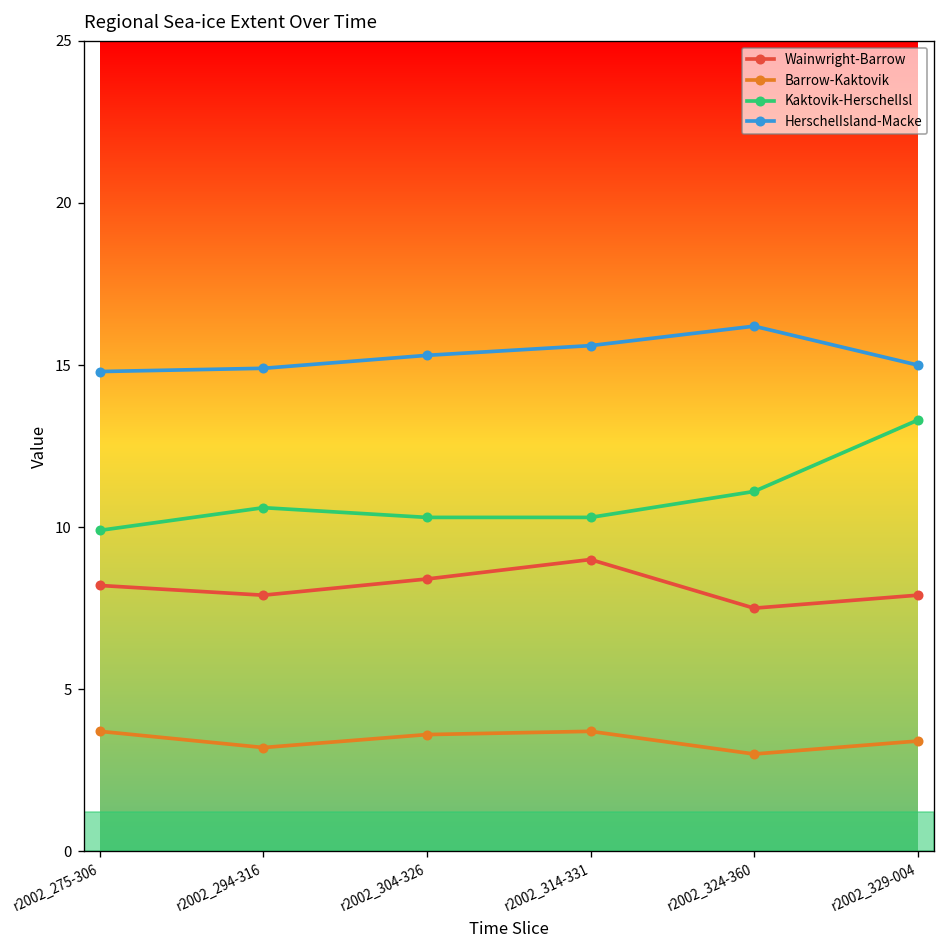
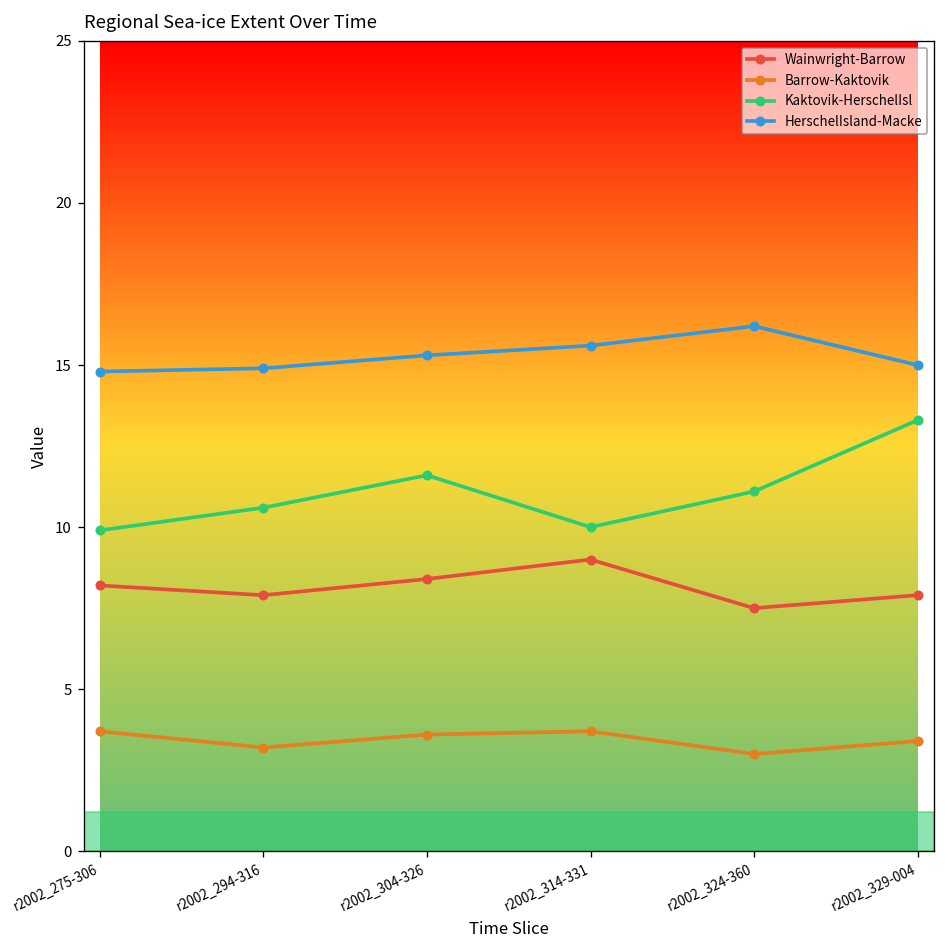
Kaktovik-HerschelIsl, r2002_304-326: 10.3 -> 11.6
Kaktovik-HerschelIsl, r2002_314-331: 10.3 -> 10.0
